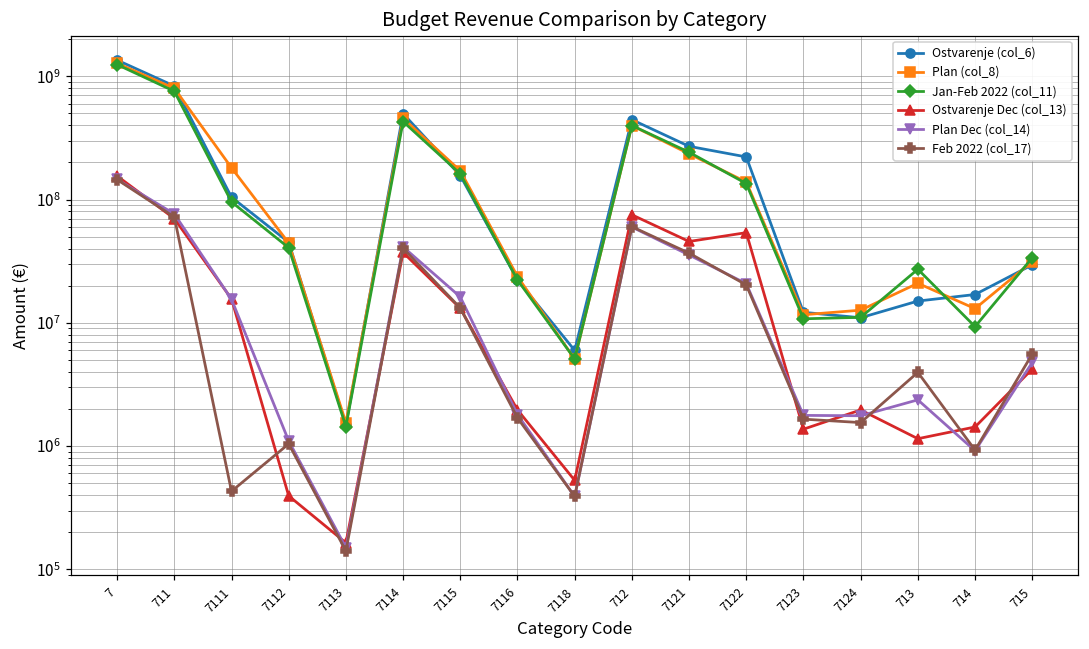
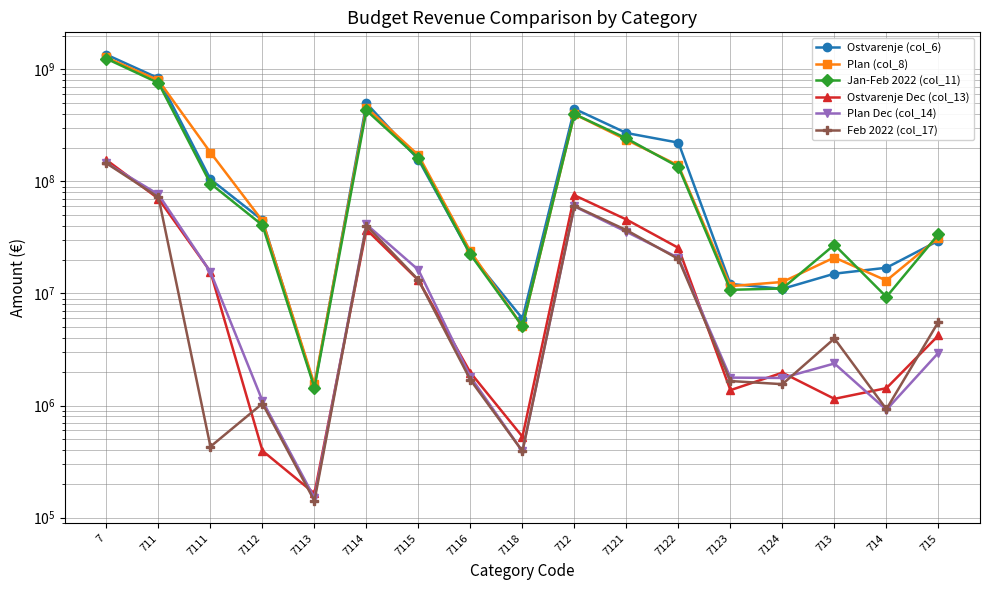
Ostvarenje Dec (col_13), 7122: 50000000 -> 26000000
Plan Dec (col_14), 715: 4800000 -> 3000000
